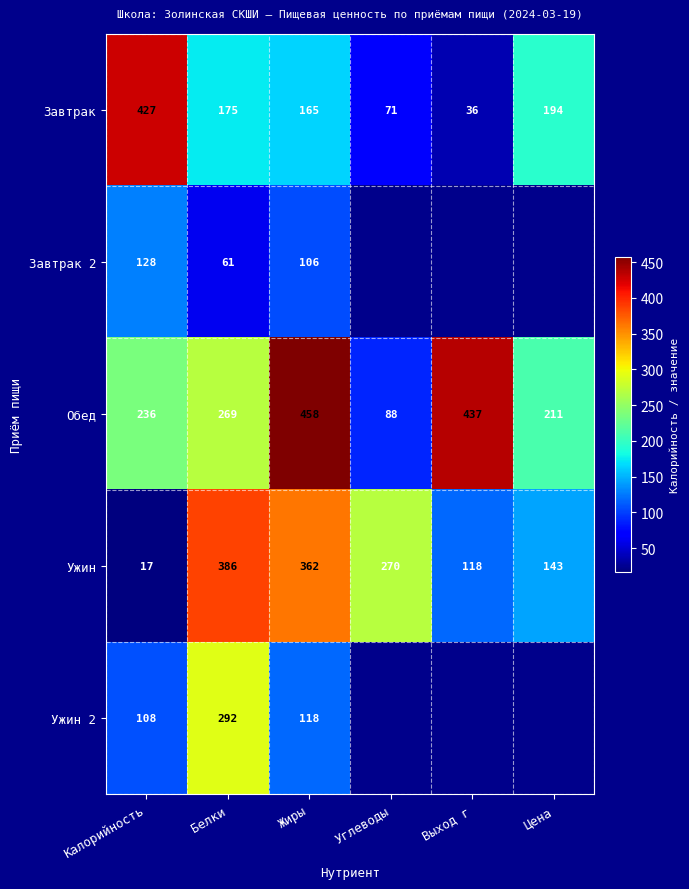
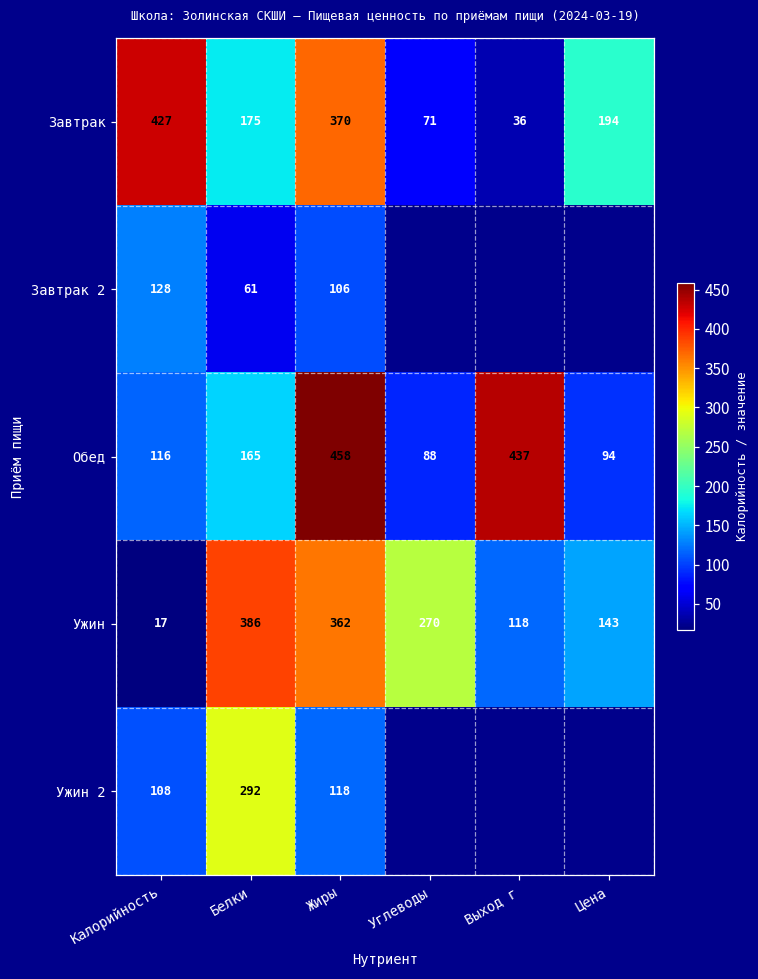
Завтрак, Жиры: 165 -> 370
Обед, Калорийность: 236 -> 116
Обед, Белки: 269 -> 165
Обед, Цена: 211 -> 94
